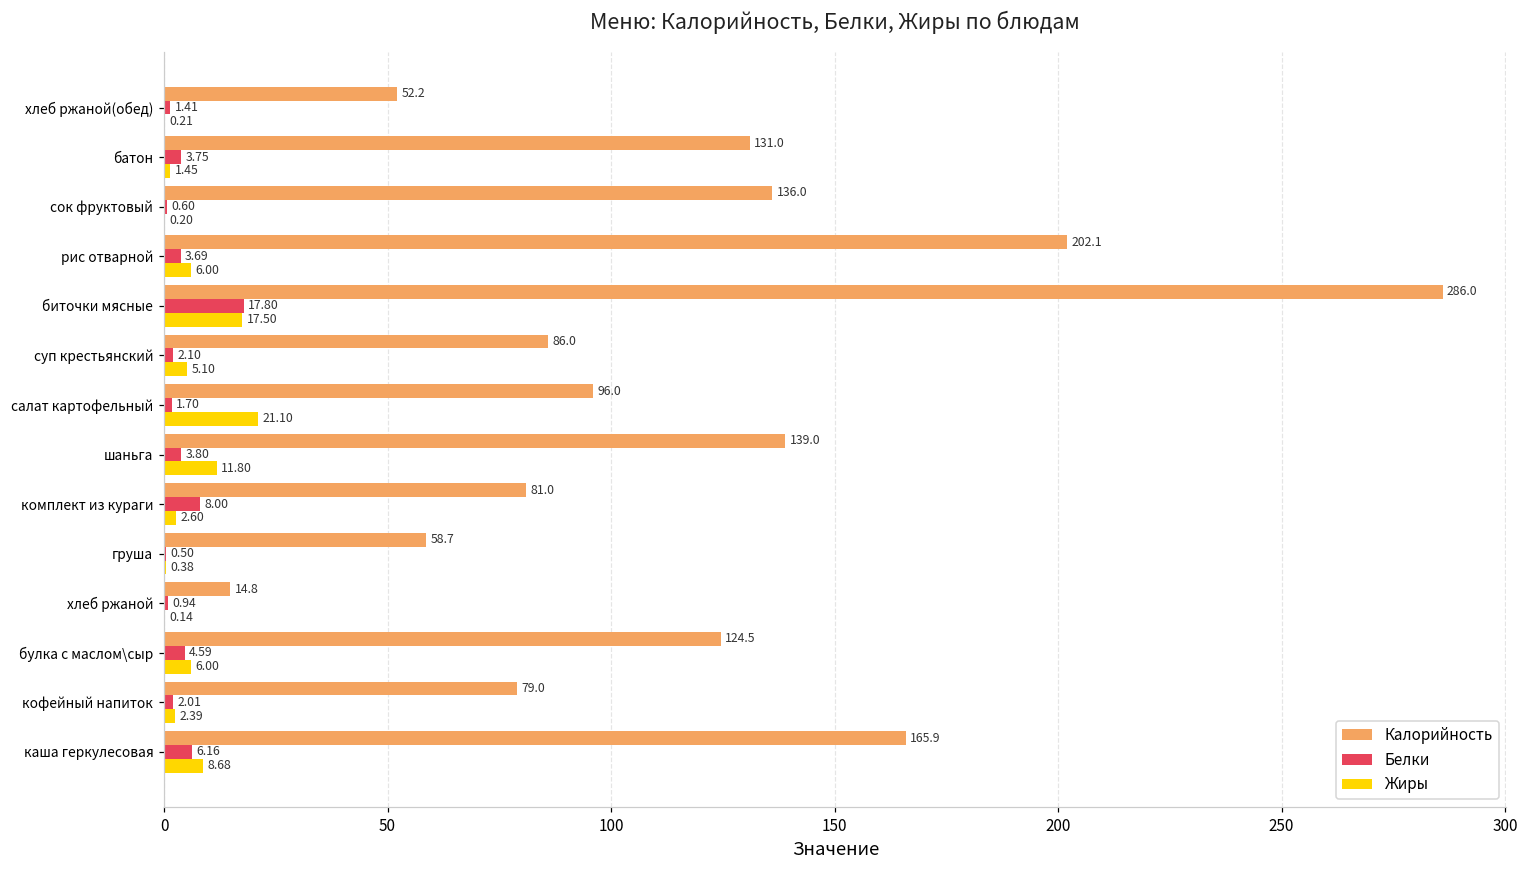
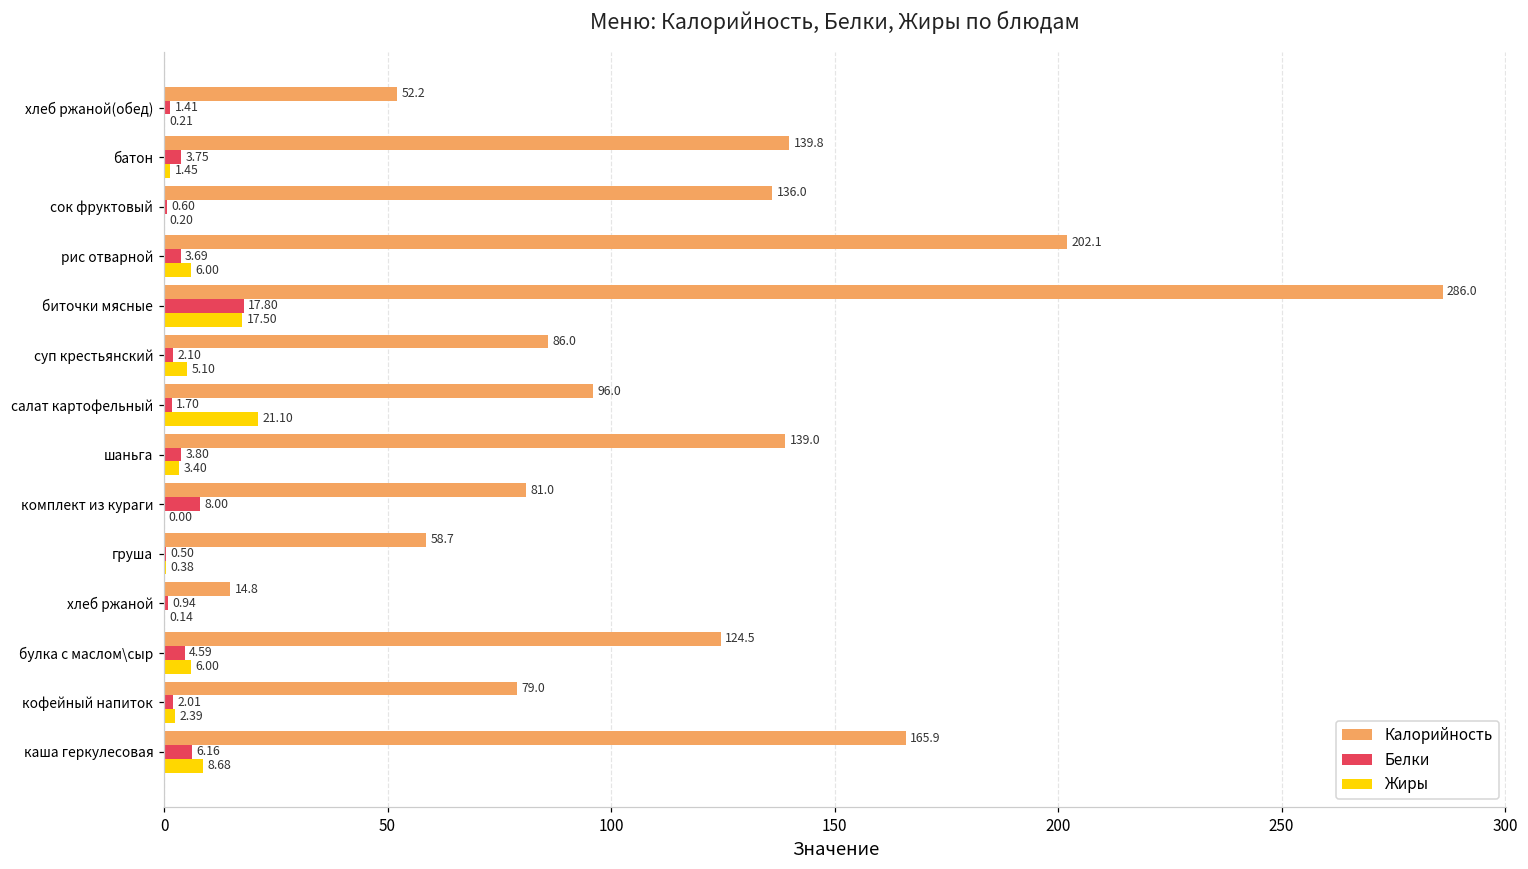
Калорийность, батон: 131.0 -> 139.8
Жиры, шаньга: 11.80 -> 3.40
Жиры, комплект из кураги: 2.60 -> 0.00
